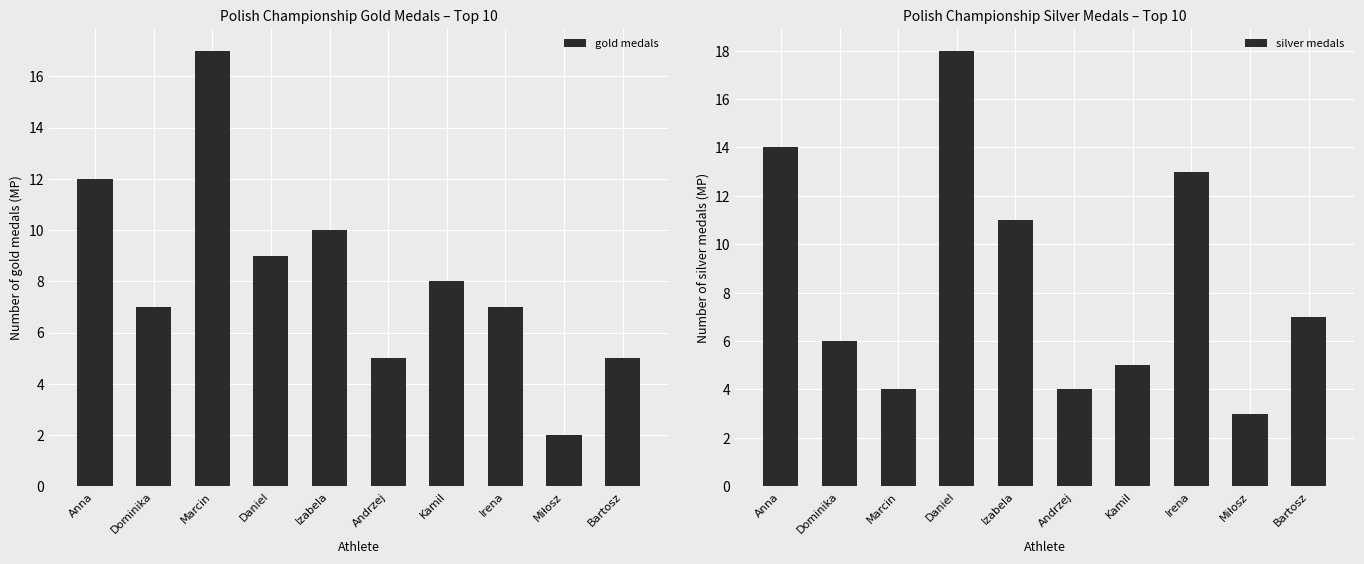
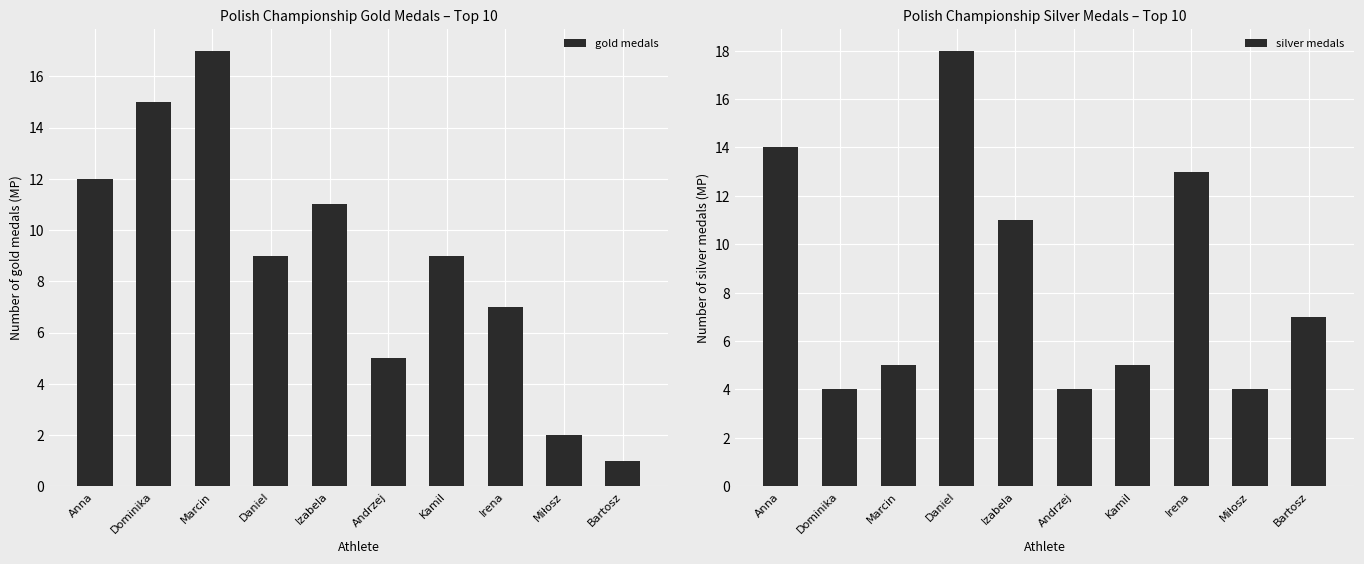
Polish Championship Gold Medals – Top 10, Dominika: 7 -> 15
Polish Championship Gold Medals – Top 10, Izabela: 10 -> 11
Polish Championship Gold Medals – Top 10, Kamil: 8 -> 9
Polish Championship Gold Medals – Top 10, Bartosz: 5 -> 1
Polish Championship Silver Medals – Top 10, Dominika: 6 -> 4
Polish Championship Silver Medals – Top 10, Marcin: 4 -> 5
Polish Championship Silver Medals – Top 10, Miłosz: 3 -> 4
